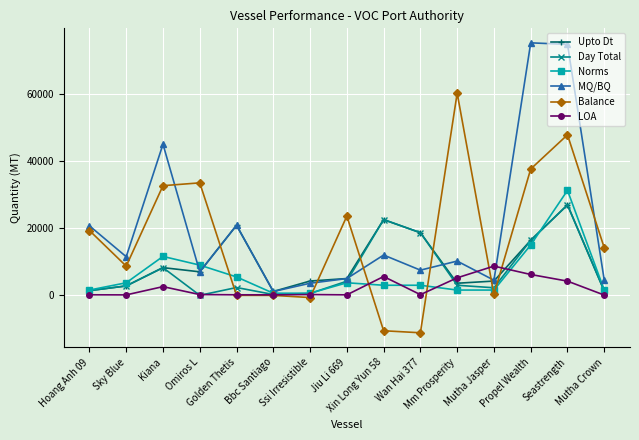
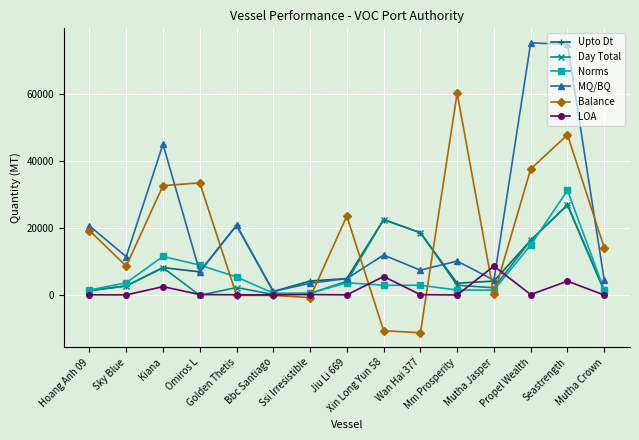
LOA, Mm Prosperity: 5000 -> 0
LOA, Propel Wealth: 6000 -> 0
